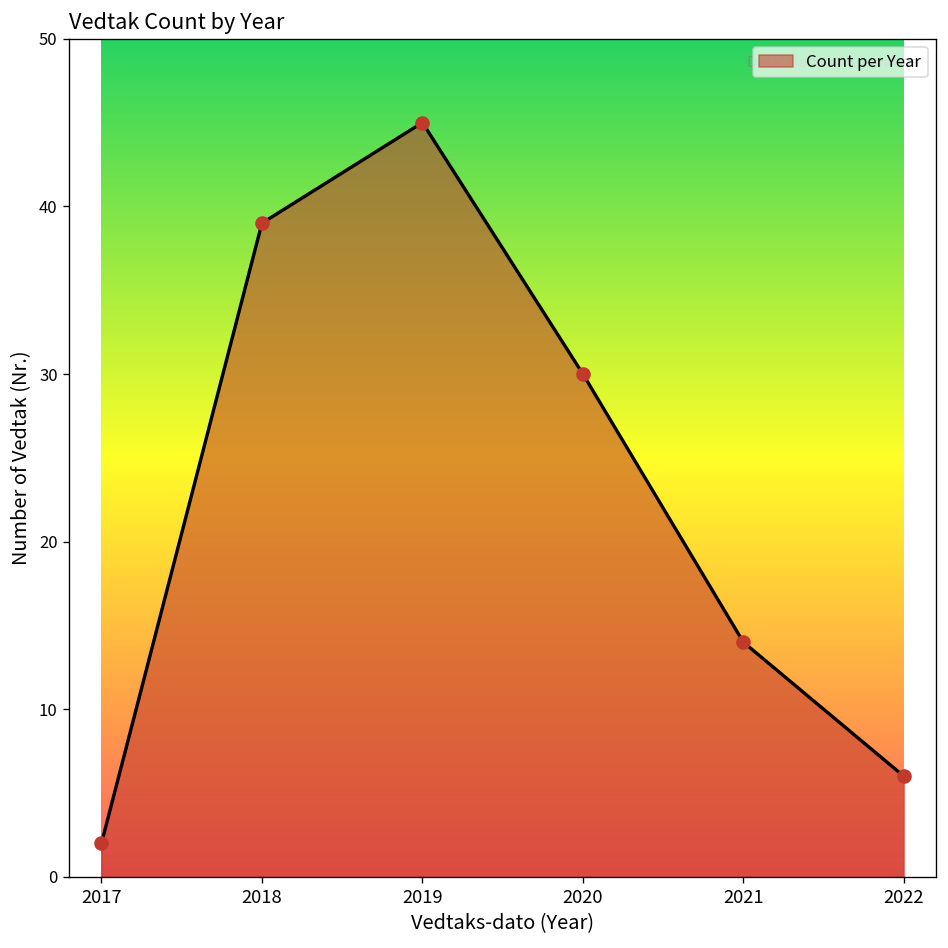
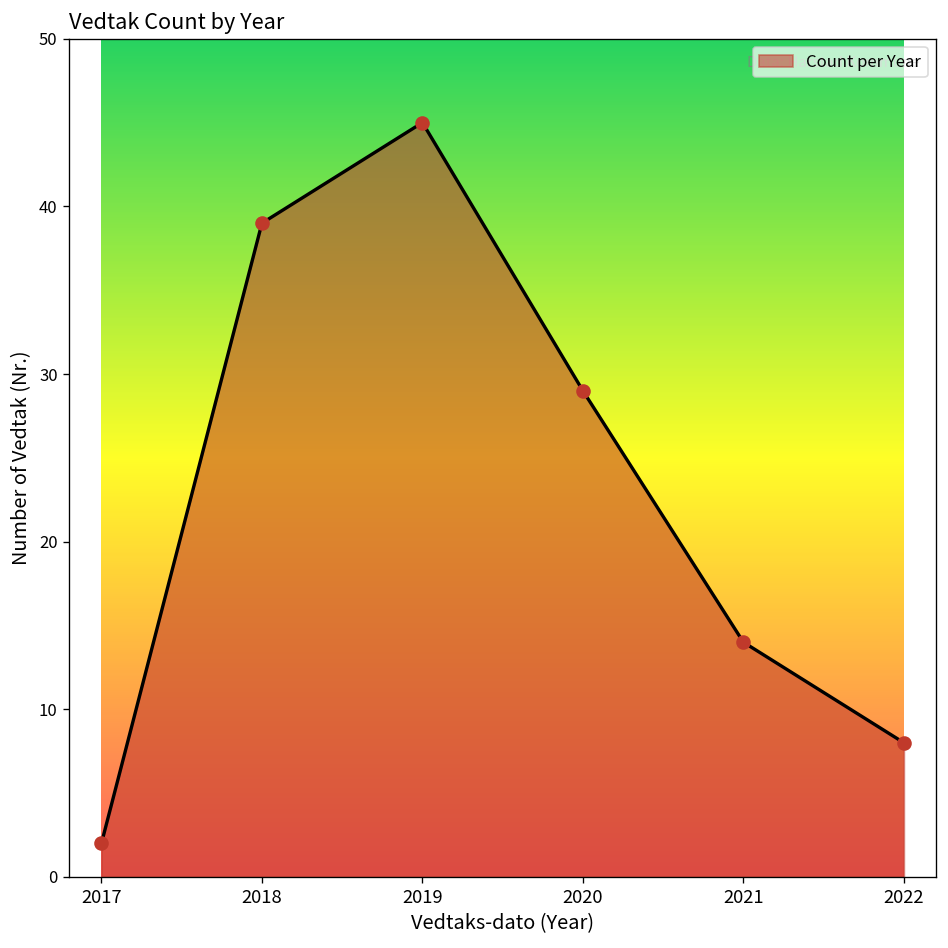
2020: 30 -> 29
2022: 6 -> 8
